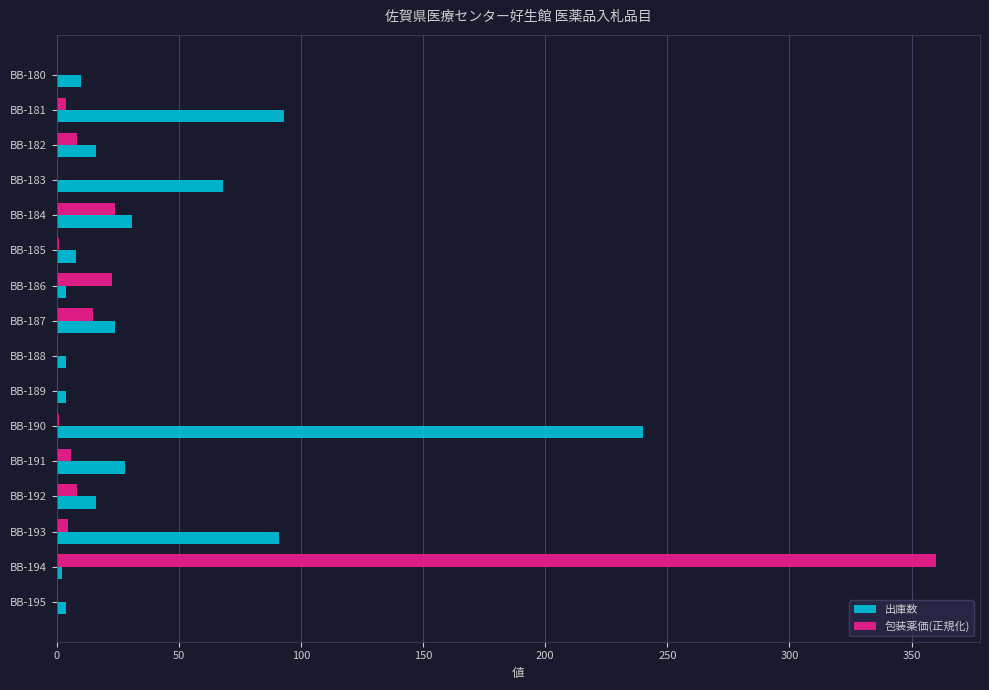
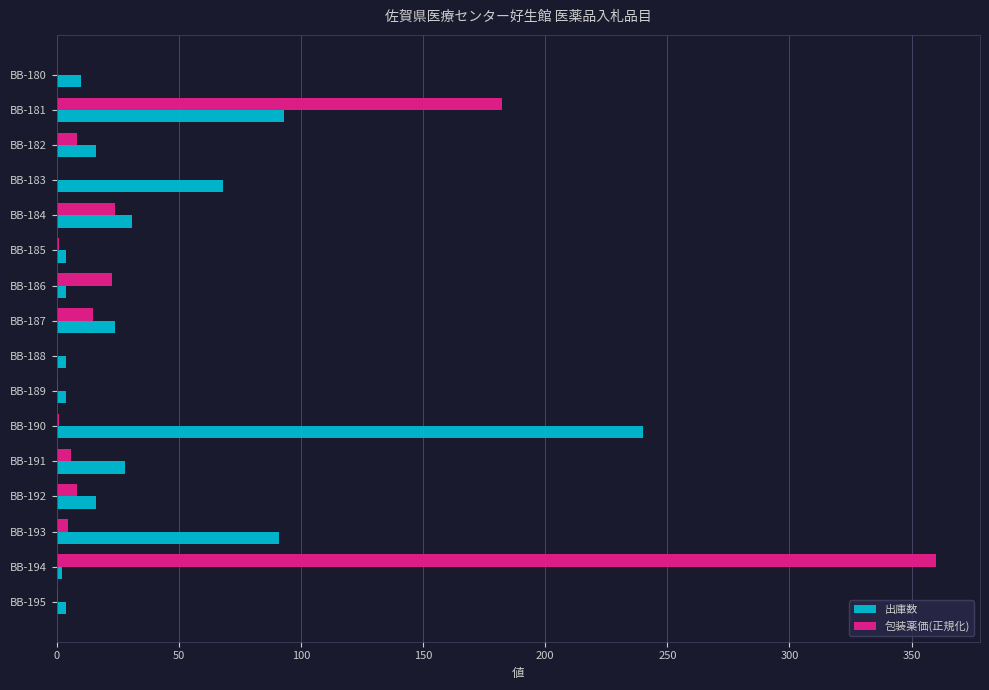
包装薬価(正規化), BB-181: 4 -> 182
出庫数, BB-185: 8 -> 4
